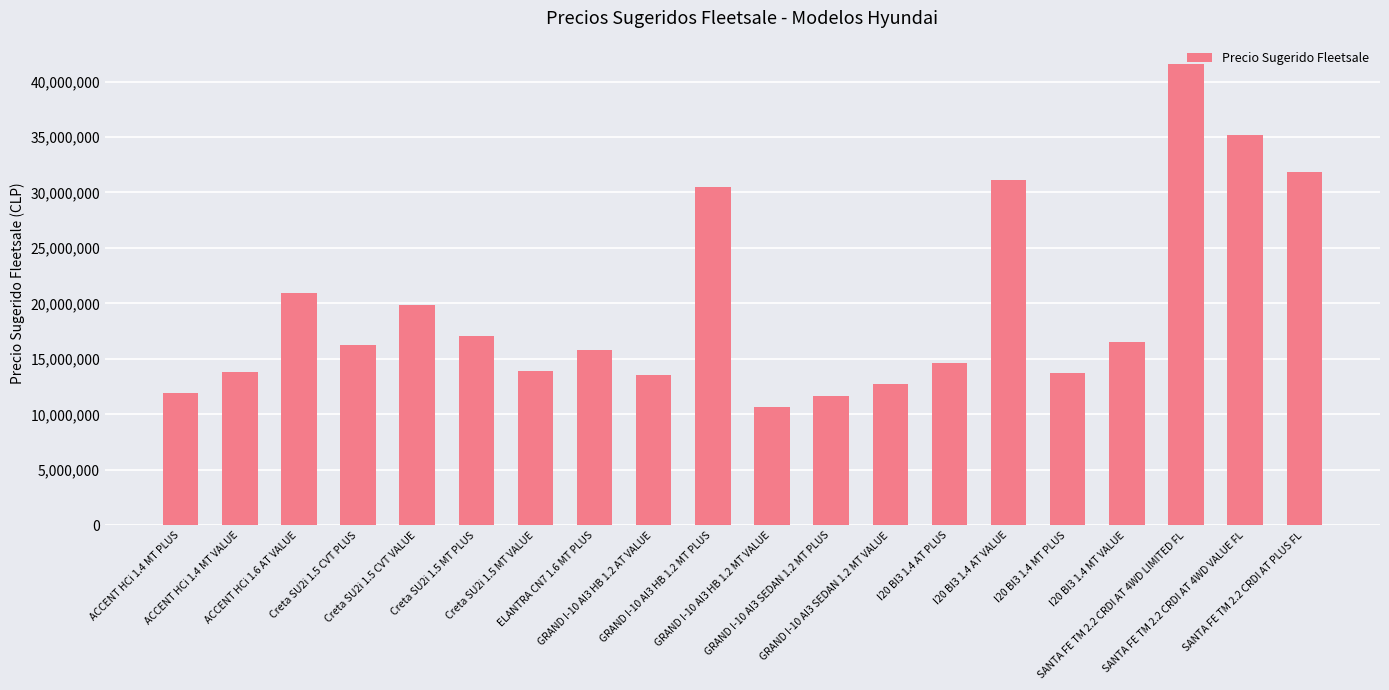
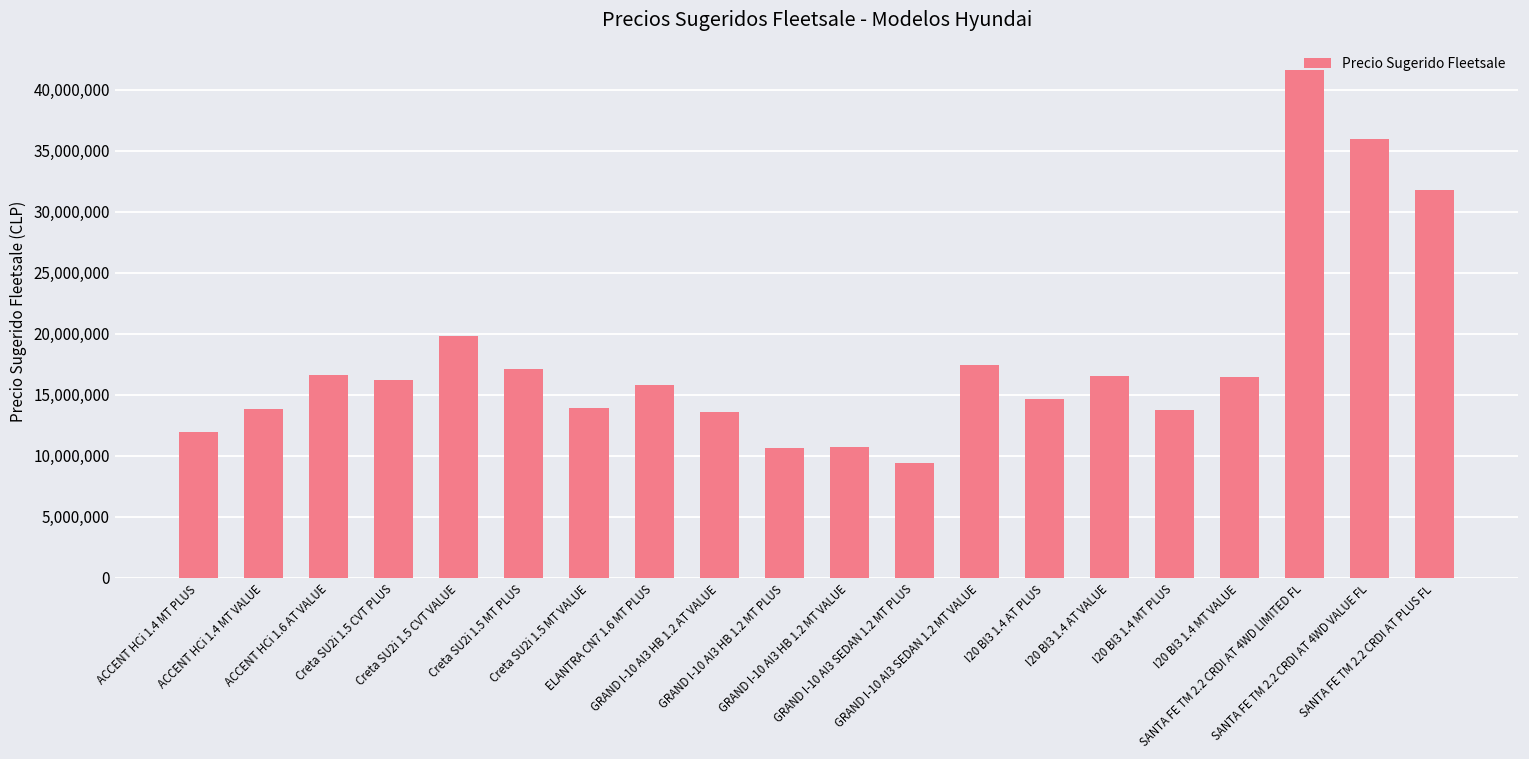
ACCENT HCi 1.6 AT VALUE: 20,900,000 -> 16,600,000
GRAND I-10 AI3 HB 1.2 MT PLUS: 30,500,000 -> 10,600,000
GRAND I-10 AI3 SEDAN 1.2 MT PLUS: 11,700,000 -> 9,400,000
GRAND I-10 AI3 SEDAN 1.2 MT VALUE: 12,700,000 -> 17,500,000
I20 BI3 1.4 AT VALUE: 31,100,000 -> 16,500,000
SANTA FE TM 2.2 CRDI AT 4WD VALUE FL: 35,100,000 -> 36,000,000
